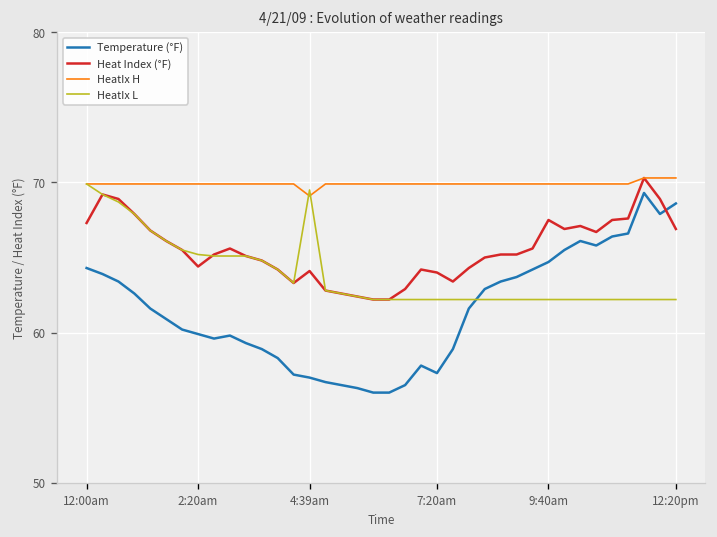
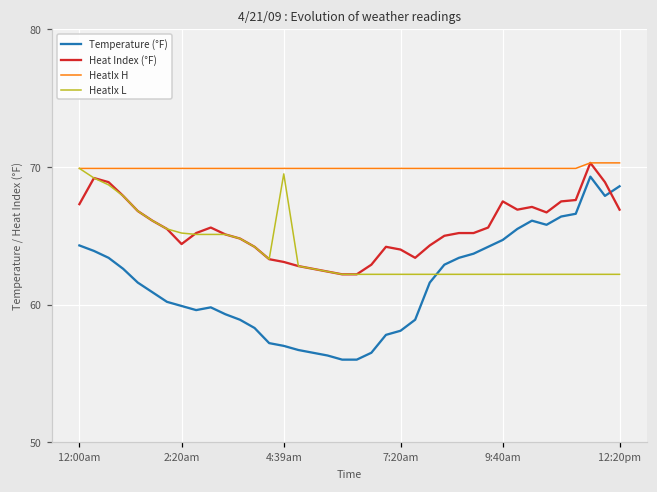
Heat Index (°F), 4:39am: 64.1 -> 63.1
HeatIx H, 4:39am: 69.1 -> 69.9
Temperature (°F), 7:20am: 57.3 -> 58.1
